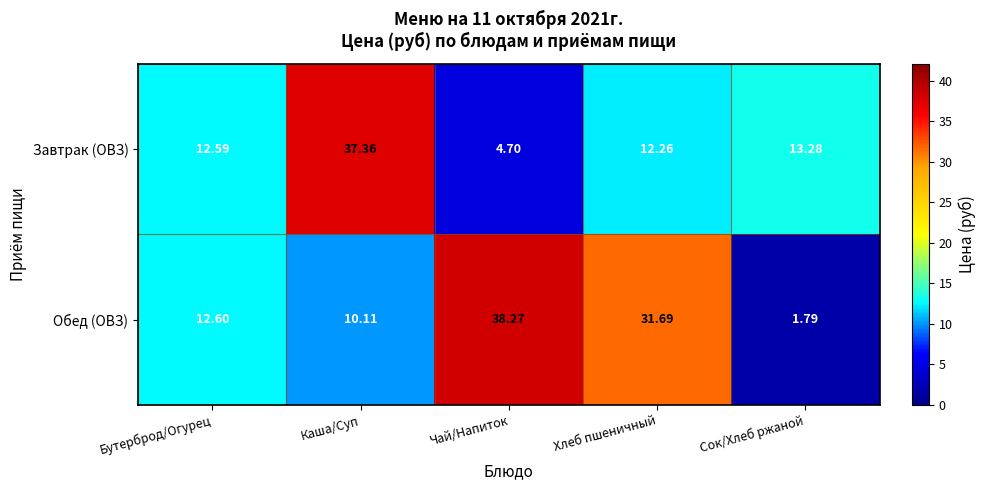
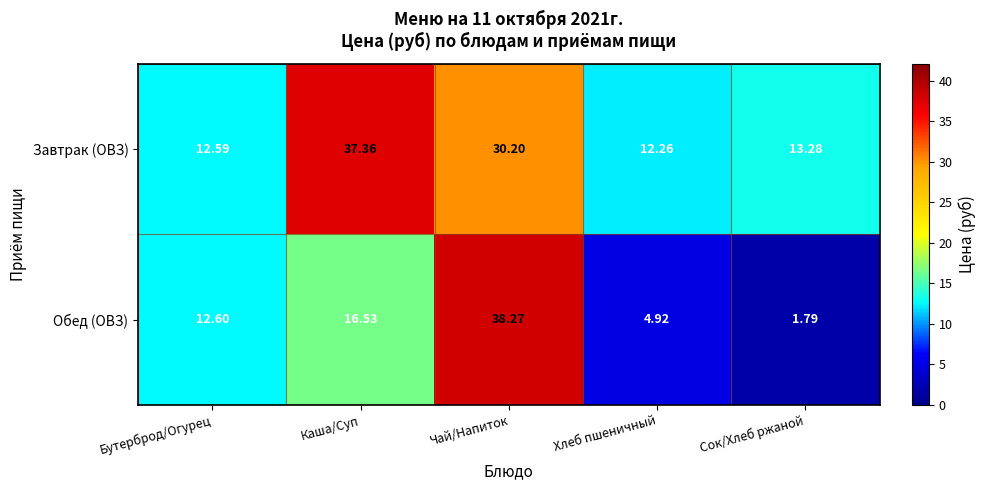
Завтрак (ОВЗ), Чай/Напиток: 4.70 -> 30.20
Обед (ОВЗ), Каша/Суп: 10.11 -> 16.53
Обед (ОВЗ), Хлеб пшеничный: 31.69 -> 4.92
